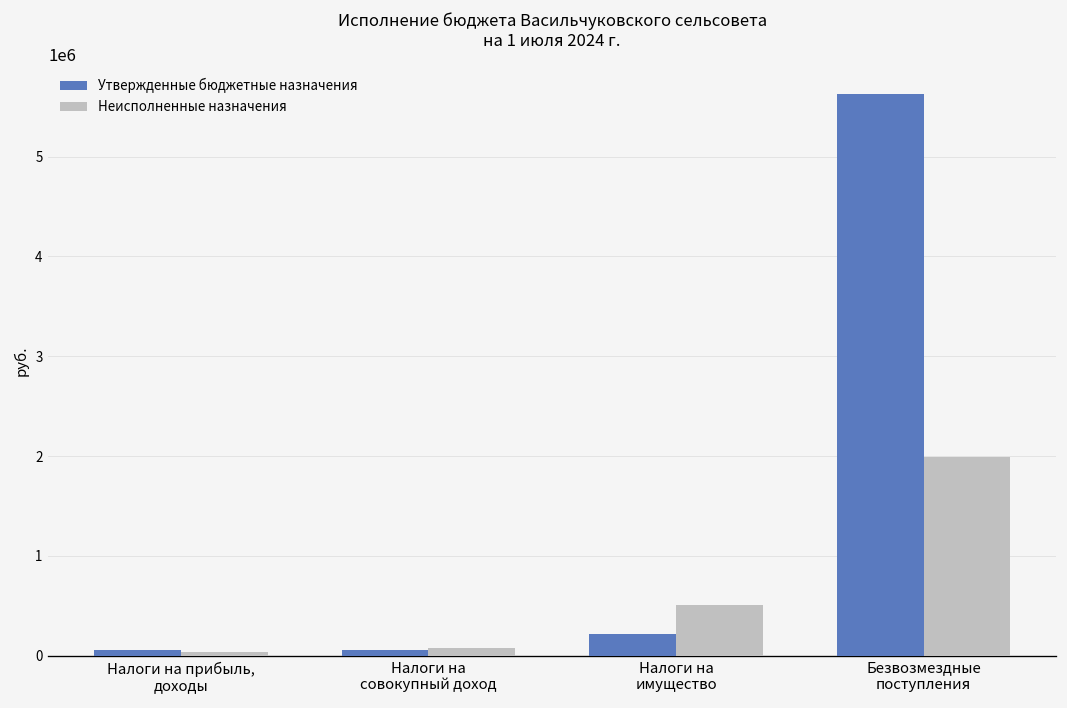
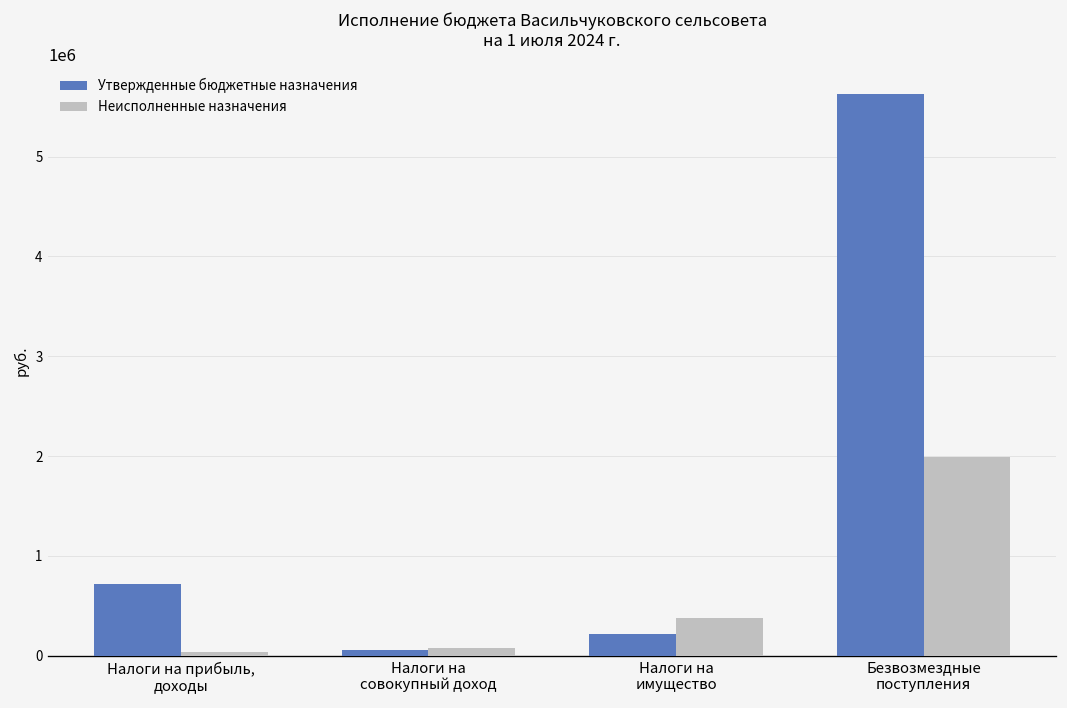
Утвержденные бюджетные назначения, Налоги на прибыль, доходы: 100000 -> 700000
Неисполненные назначения, Налоги на имущество: 500000 -> 400000
